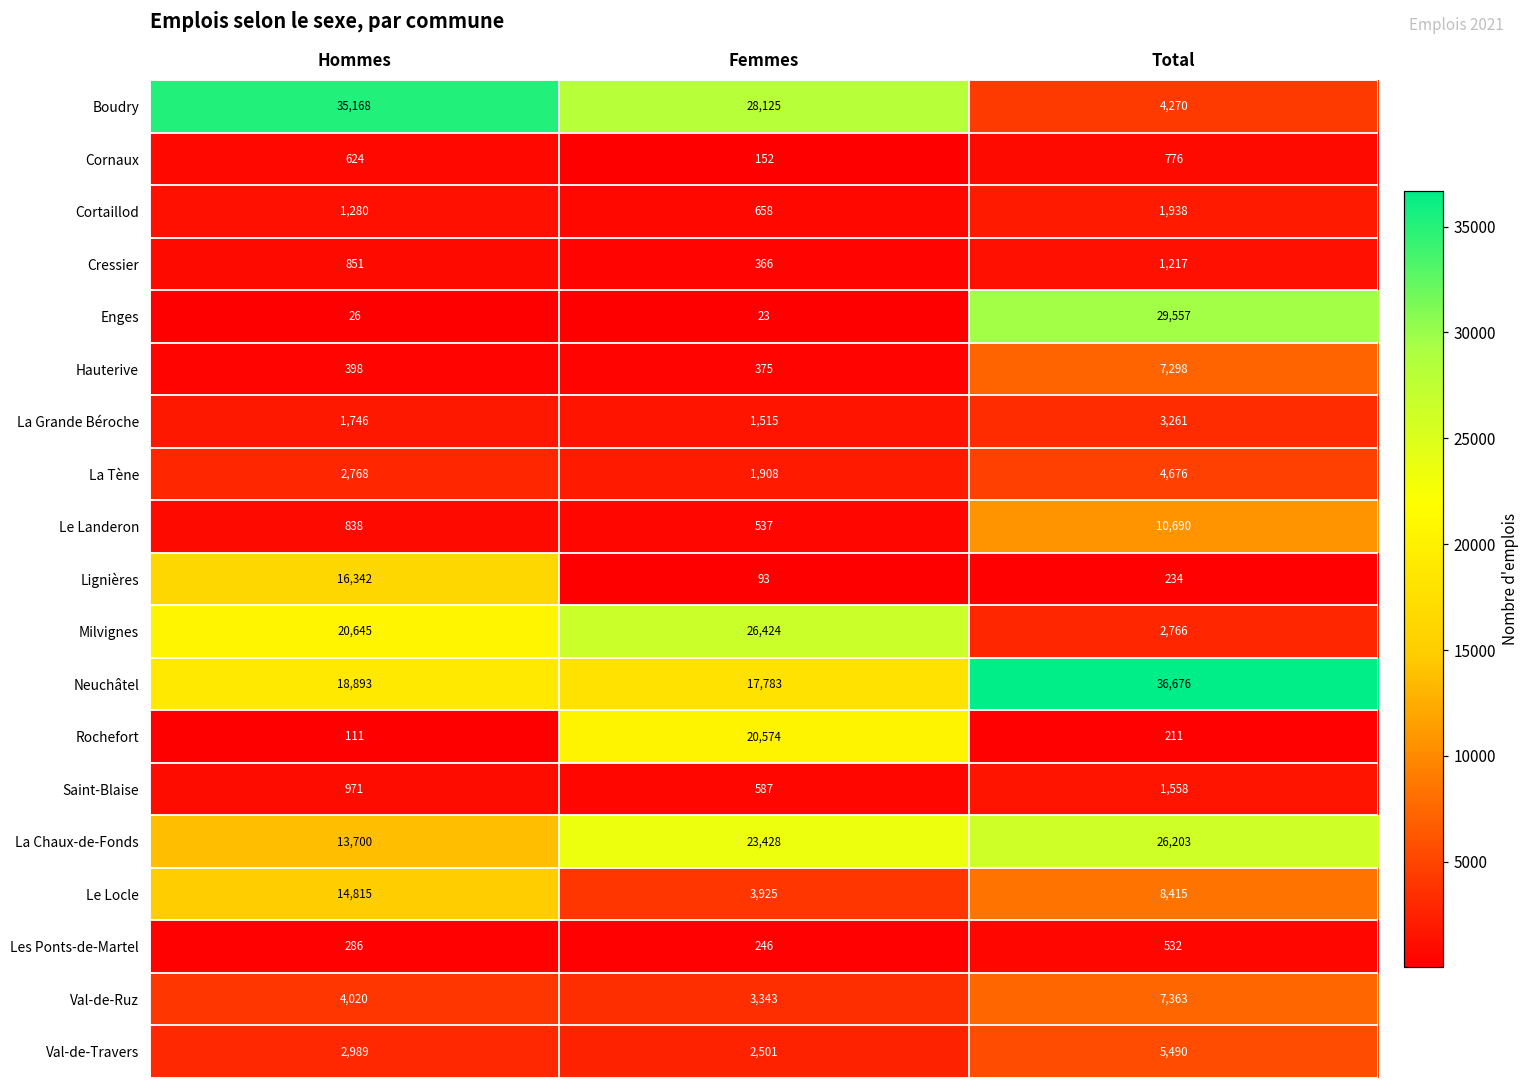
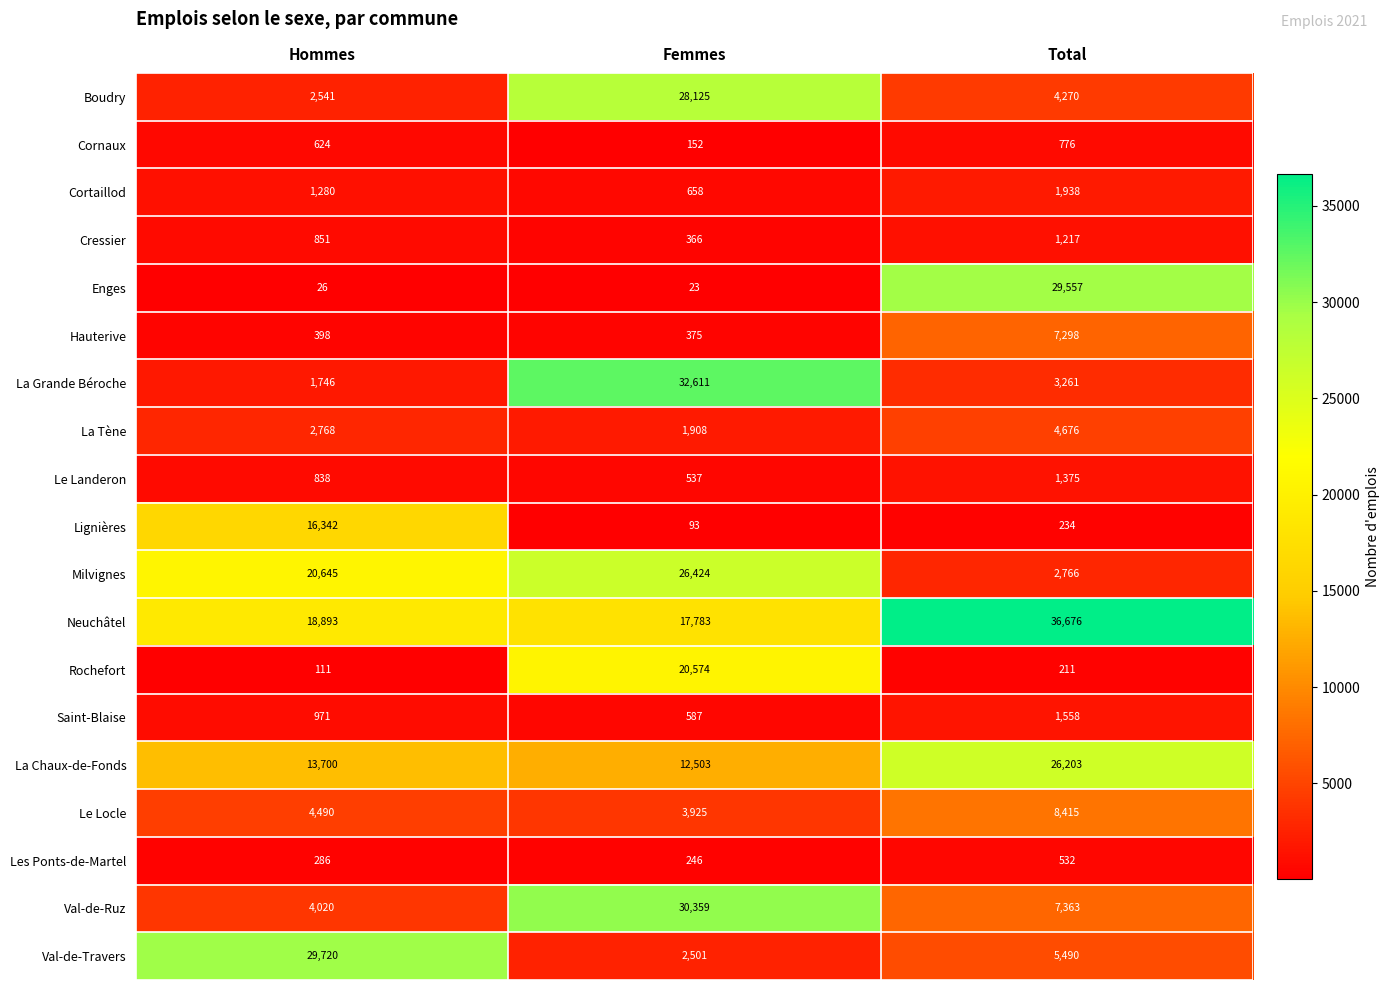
Boudry, Hommes: 35,168 -> 2,541
La Grande Béroche, Femmes: 1,515 -> 32,611
Le Landeron, Total: 10,690 -> 1,375
La Chaux-de-Fonds, Femmes: 23,428 -> 12,503
Le Locle, Hommes: 14,815 -> 4,490
Val-de-Ruz, Femmes: 3,343 -> 30,359
Val-de-Travers, Hommes: 2,989 -> 29,720
